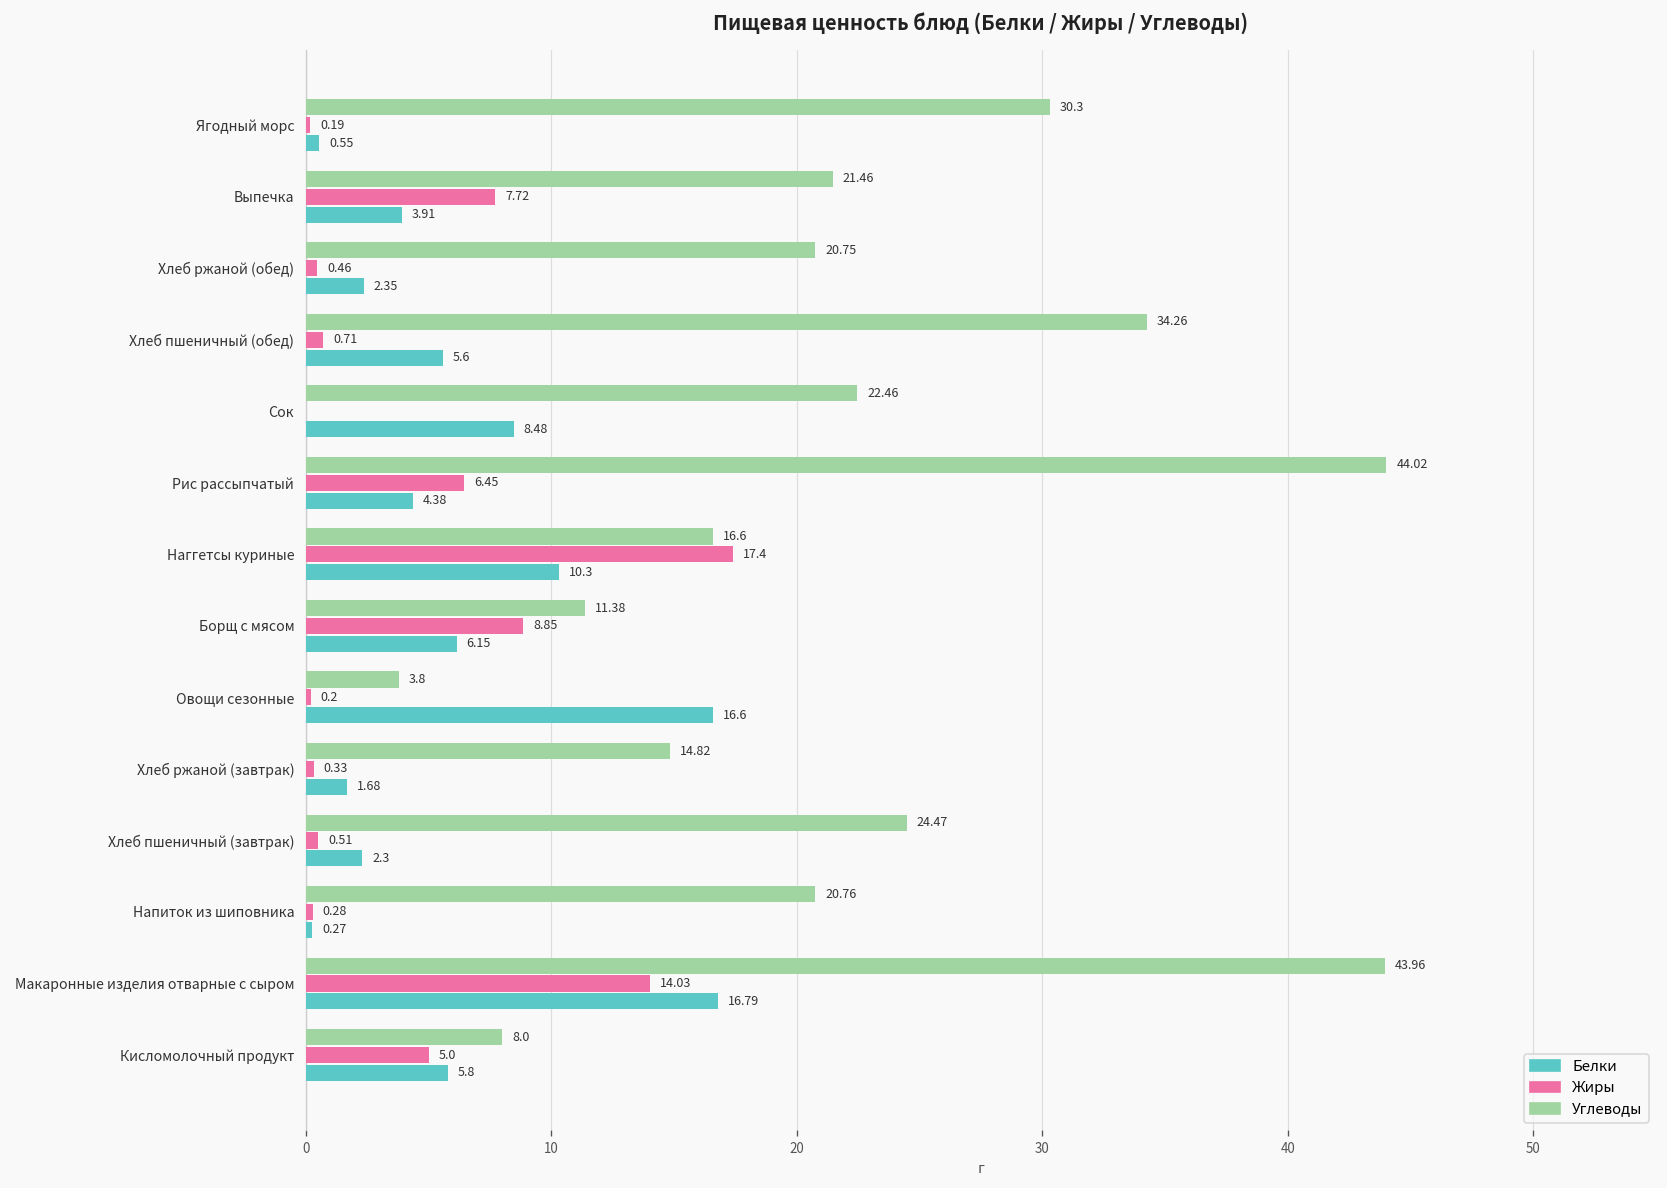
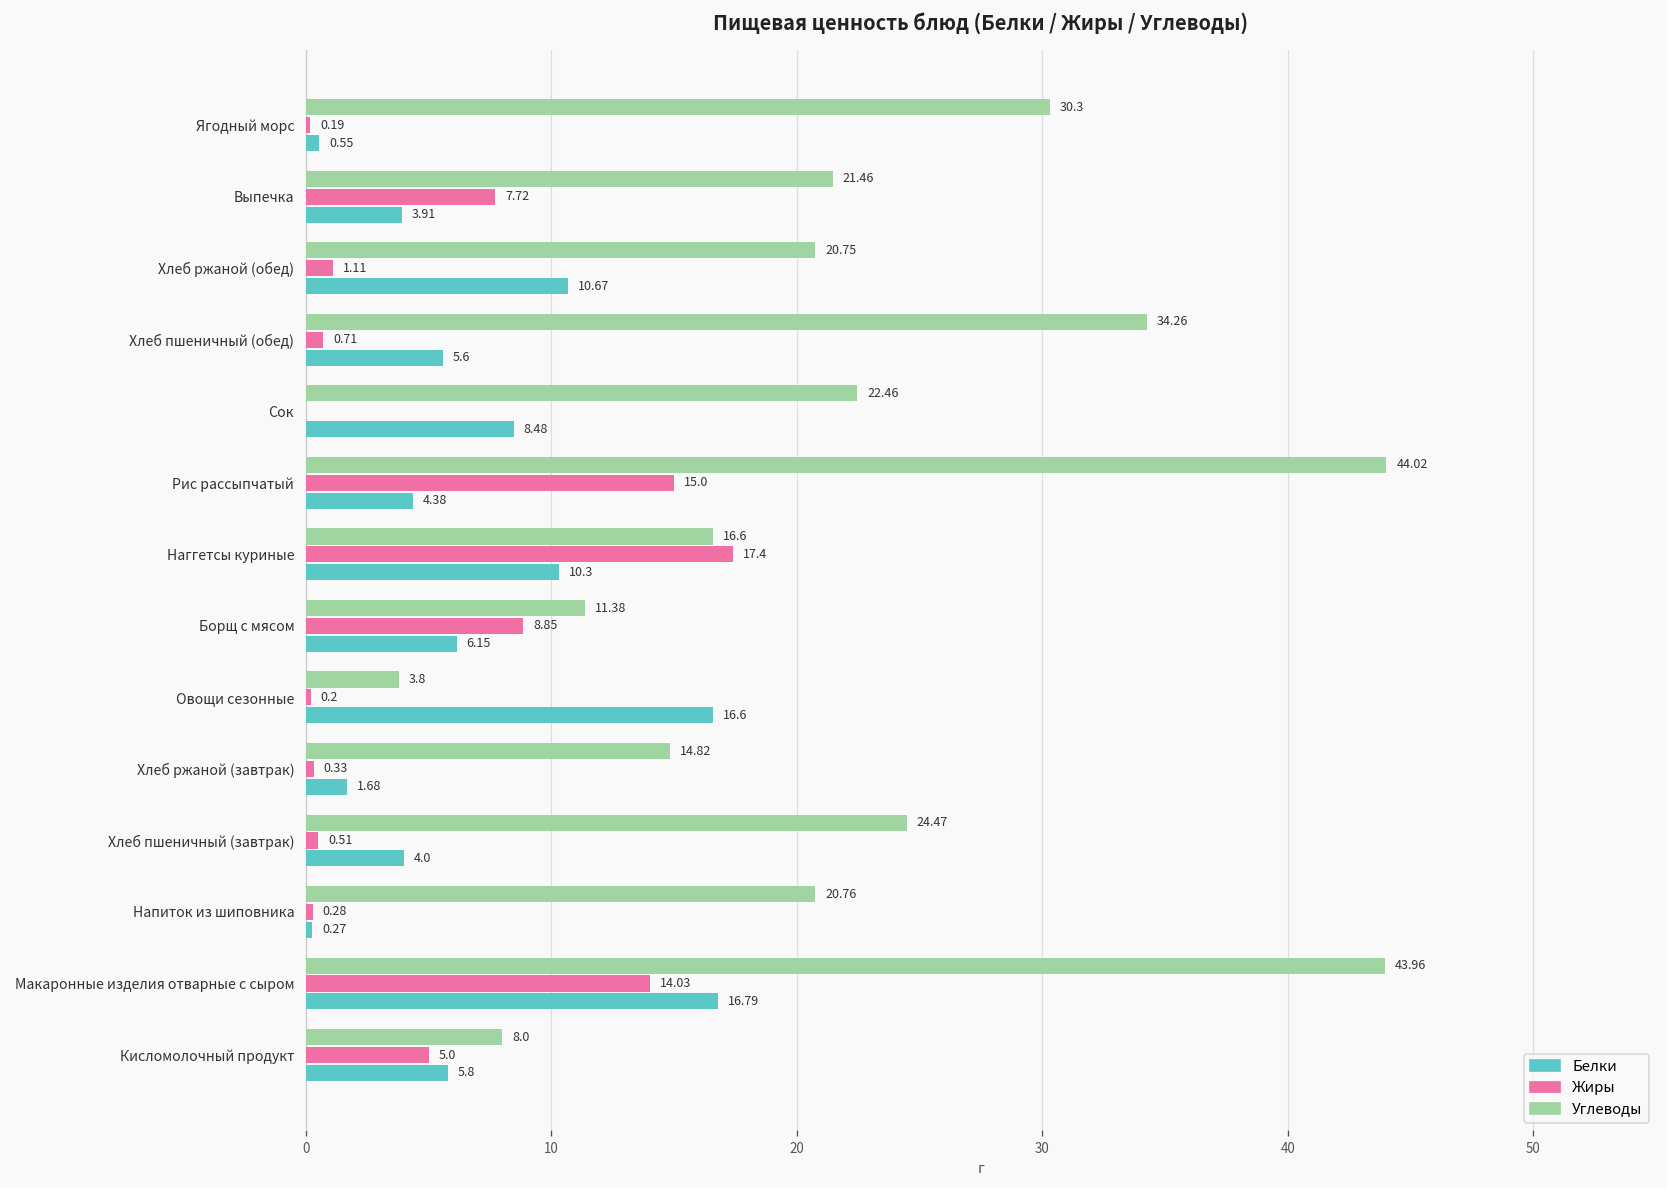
Жиры, Хлеб ржаной (обед): 0.46 -> 1.11
Белки, Хлеб ржаной (обед): 2.35 -> 10.67
Жиры, Рис рассыпчатый: 6.45 -> 15.0
Белки, Хлеб пшеничный (завтрак): 2.3 -> 4.0
